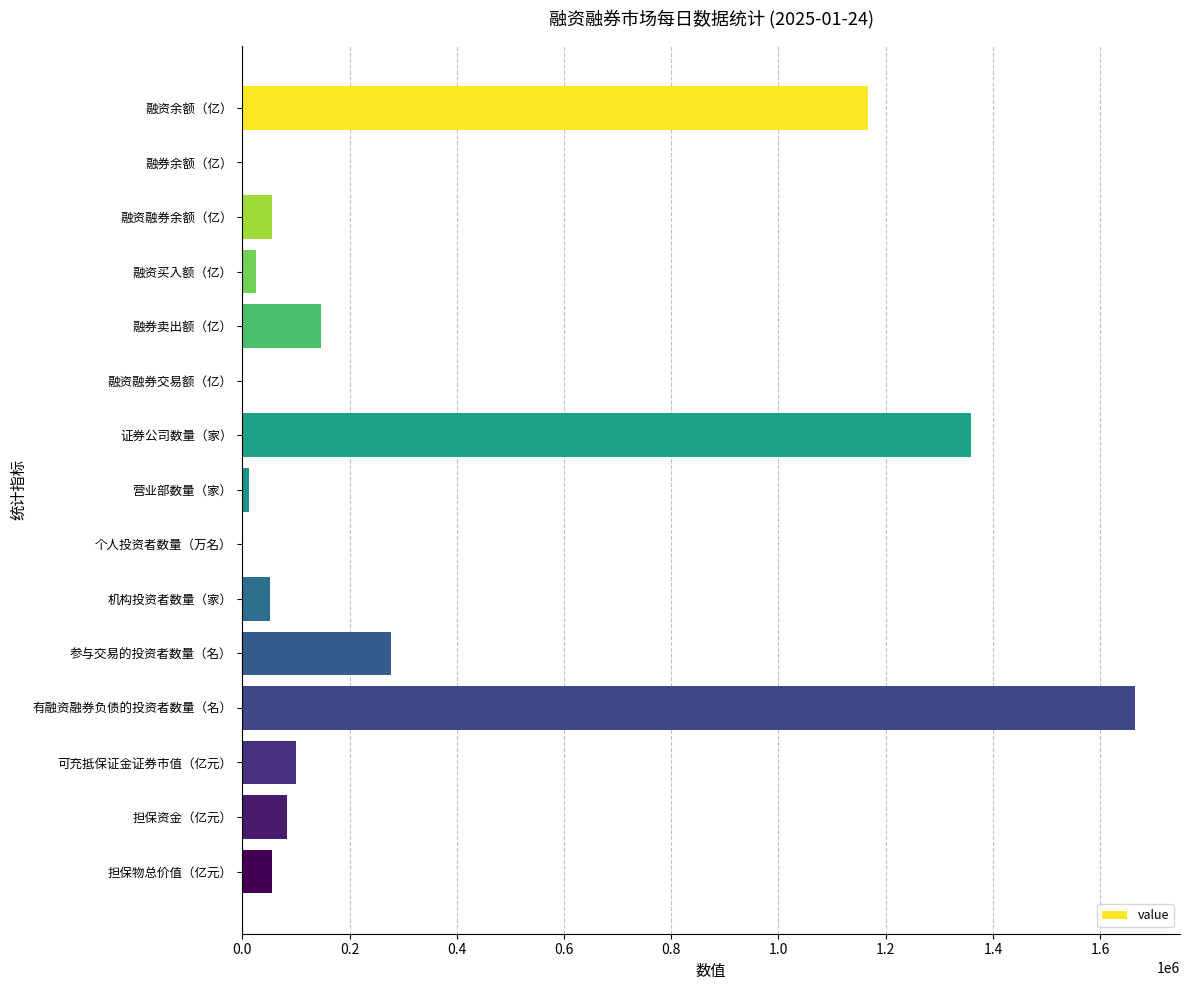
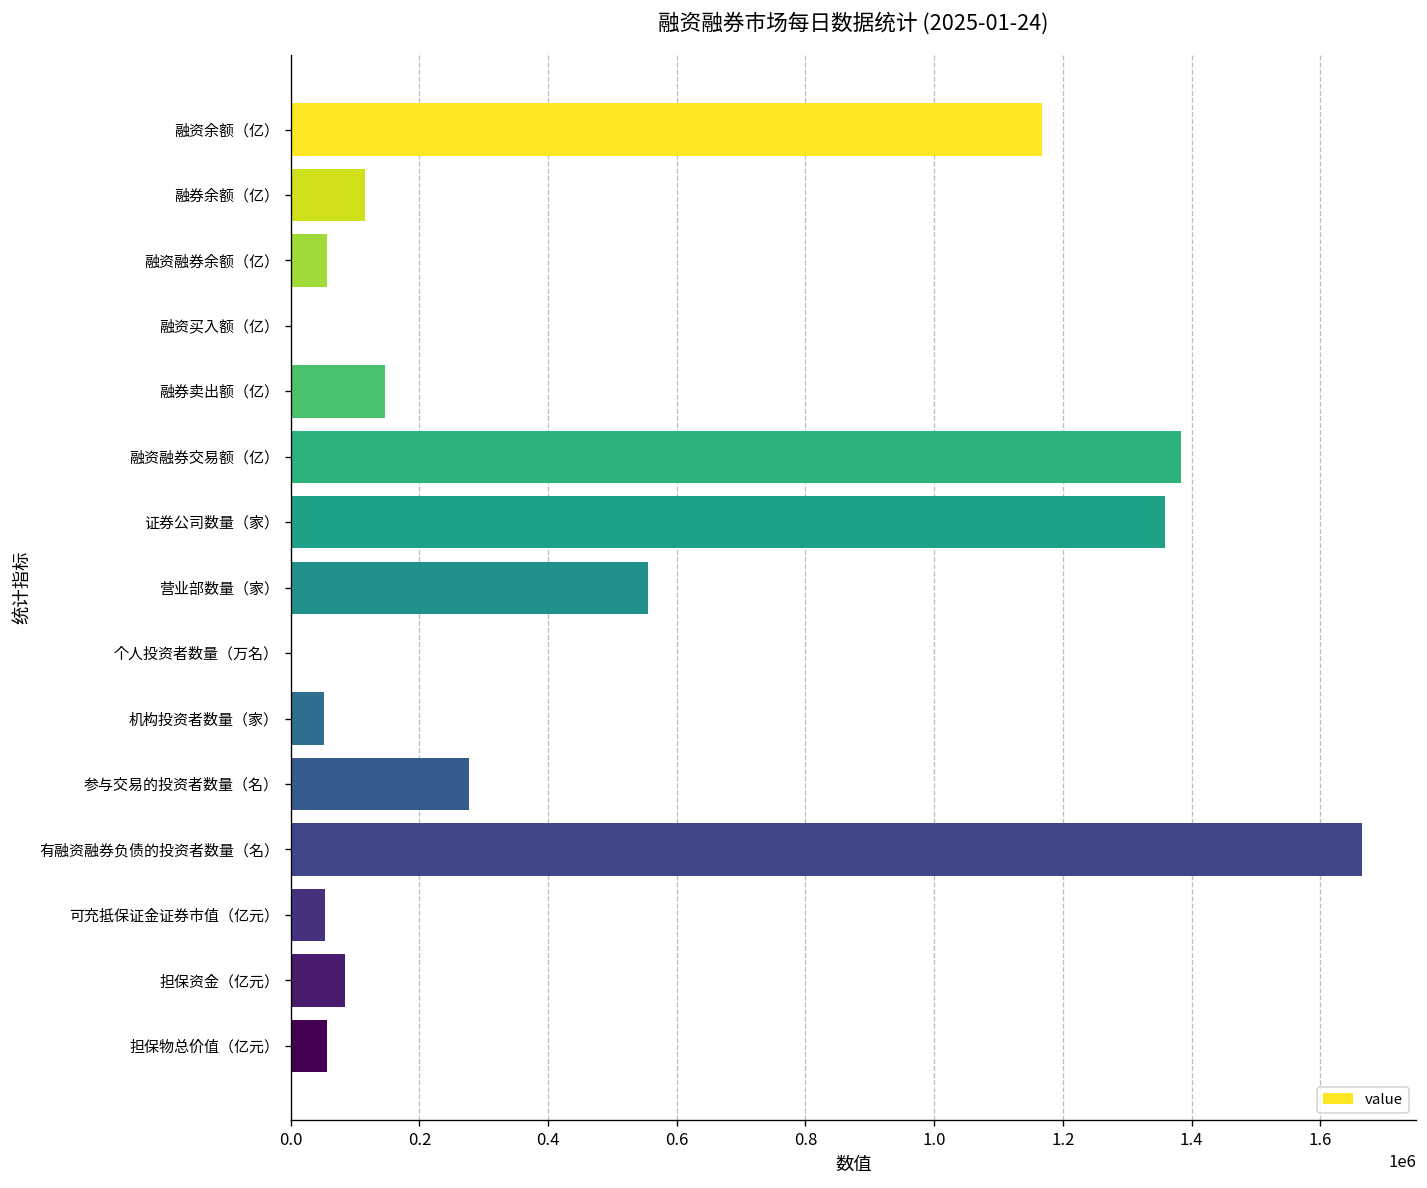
融券余额（亿）: 0 -> 110000
融资买入额（亿）: 20000 -> 0
融资融券交易额（亿）: 0 -> 1380000
营业部数量（家）: 10000 -> 560000
可充抵保证金证券市值（亿元）: 100000 -> 50000
